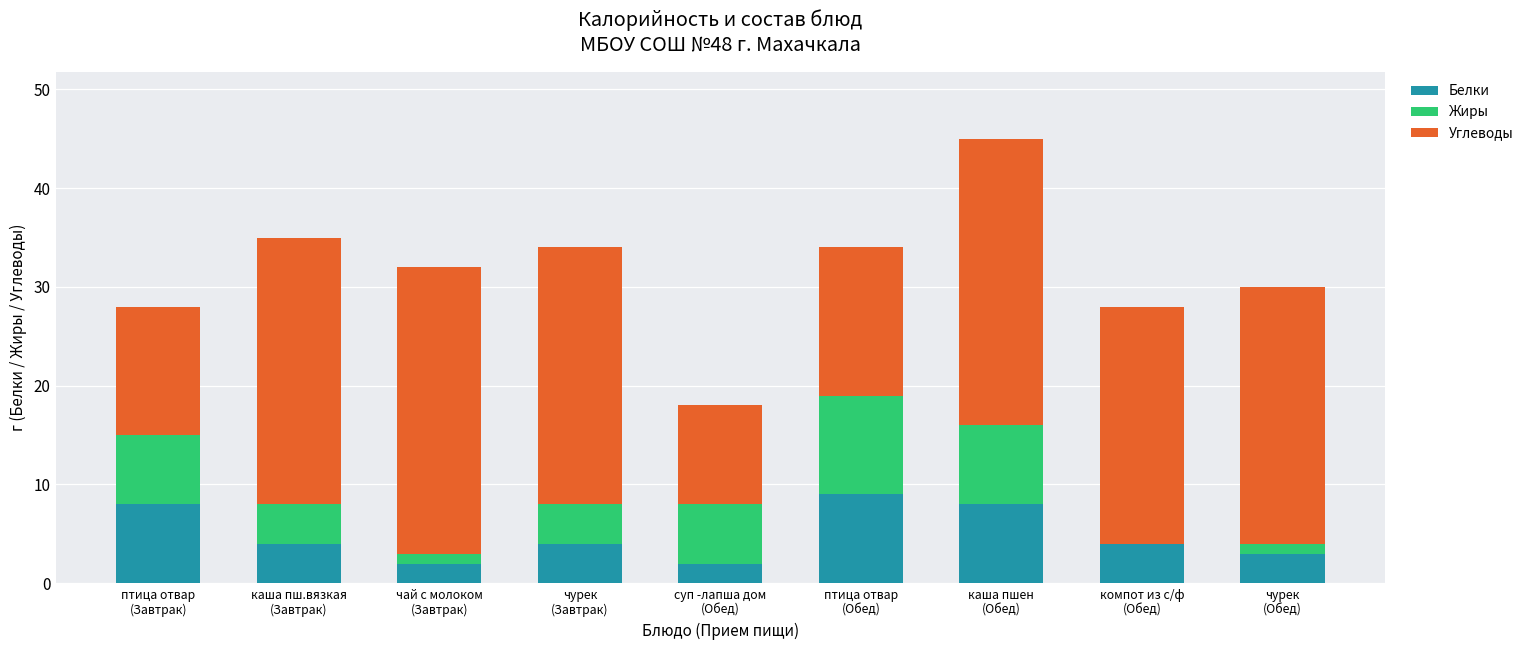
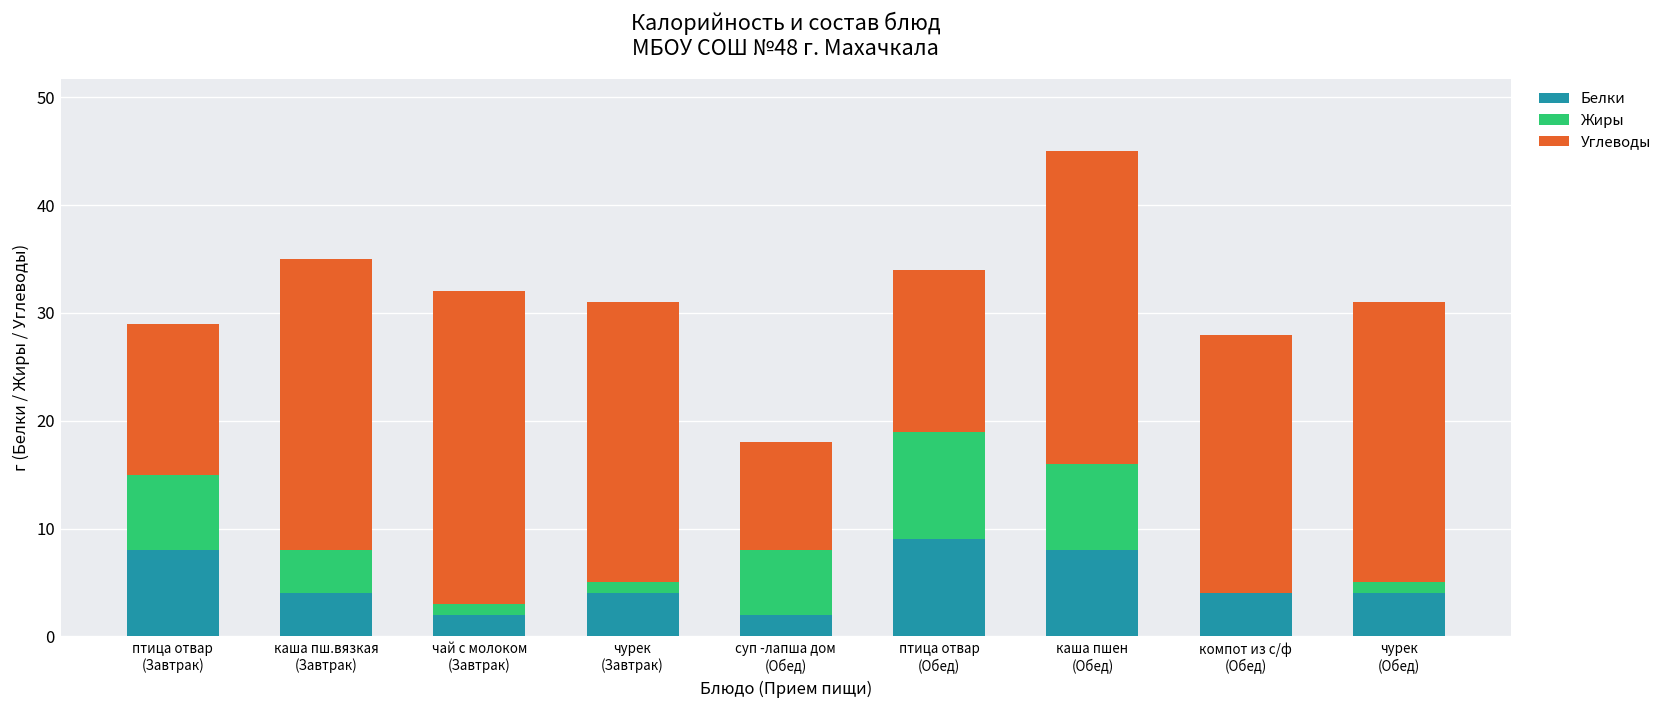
Углеводы, птица отвар (Завтрак): 13 -> 14
Жиры, чурек (Завтрак): 4 -> 1
Белки, чурек (Обед): 3 -> 4
